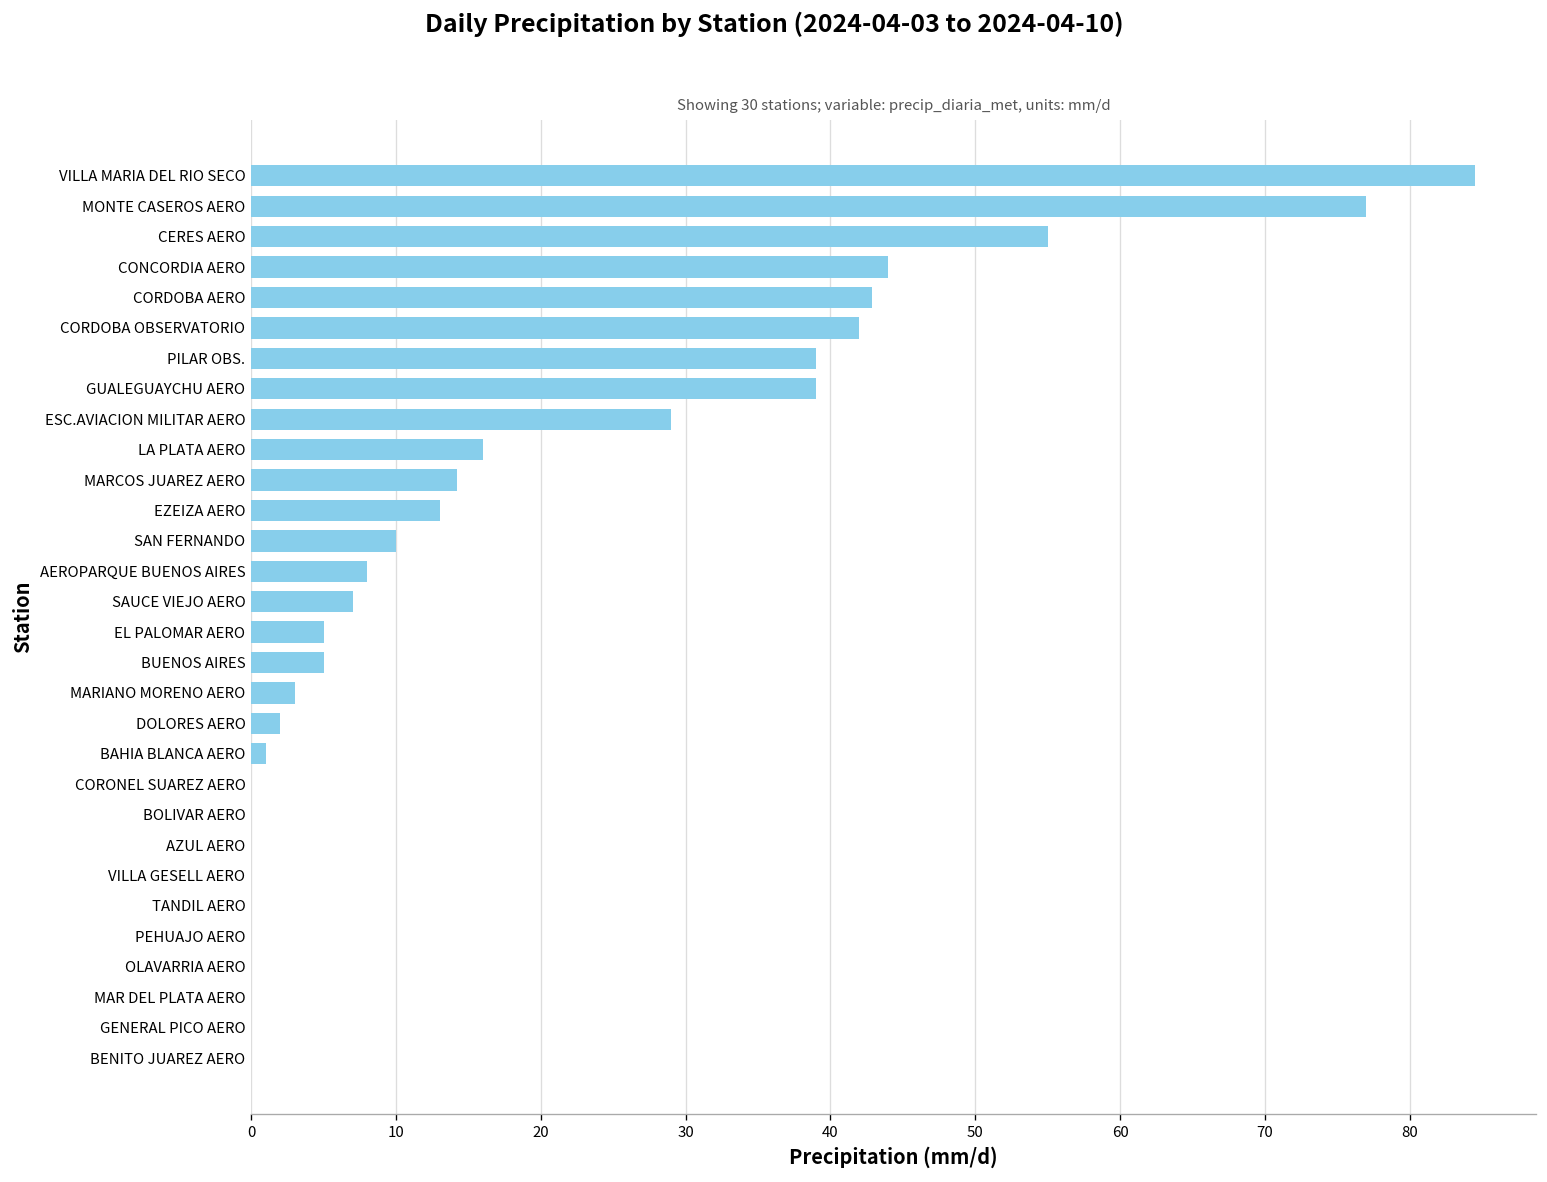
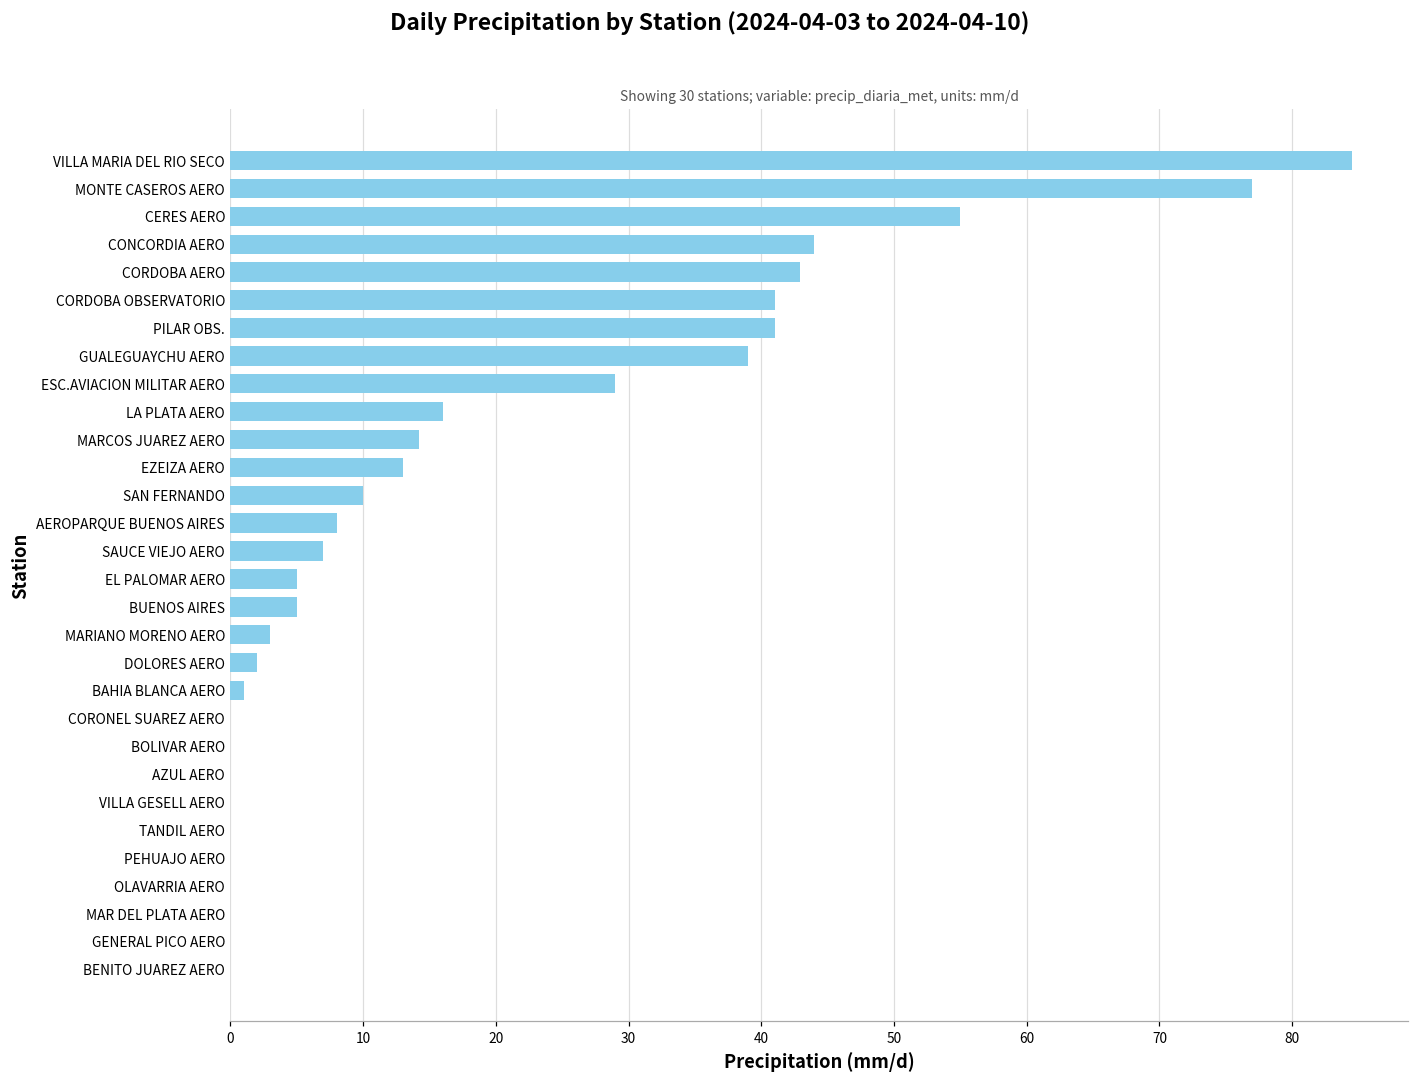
CORDOBA OBSERVATORIO: 42 -> 41
PILAR OBS.: 39 -> 41
